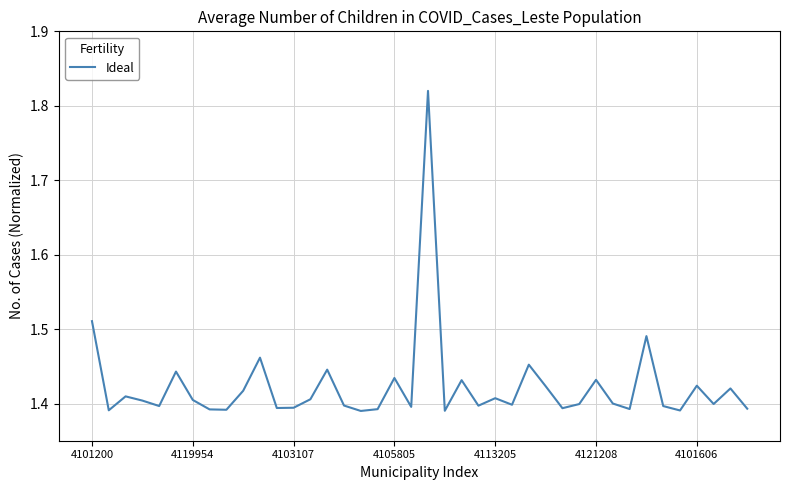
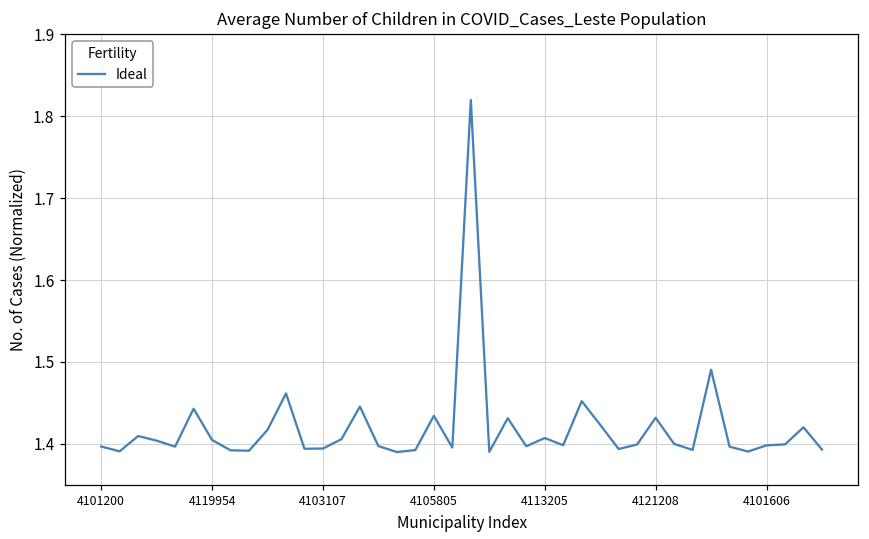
4101200: 1.51 -> 1.40
4101606: 1.42 -> 1.40
